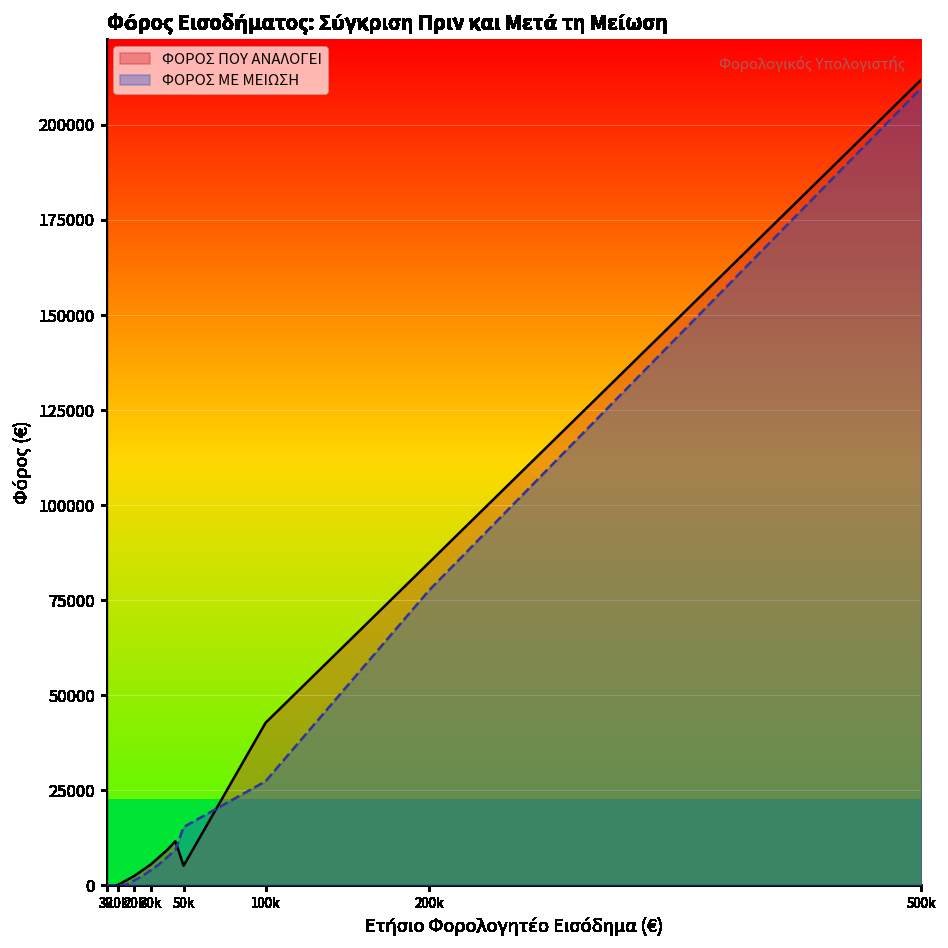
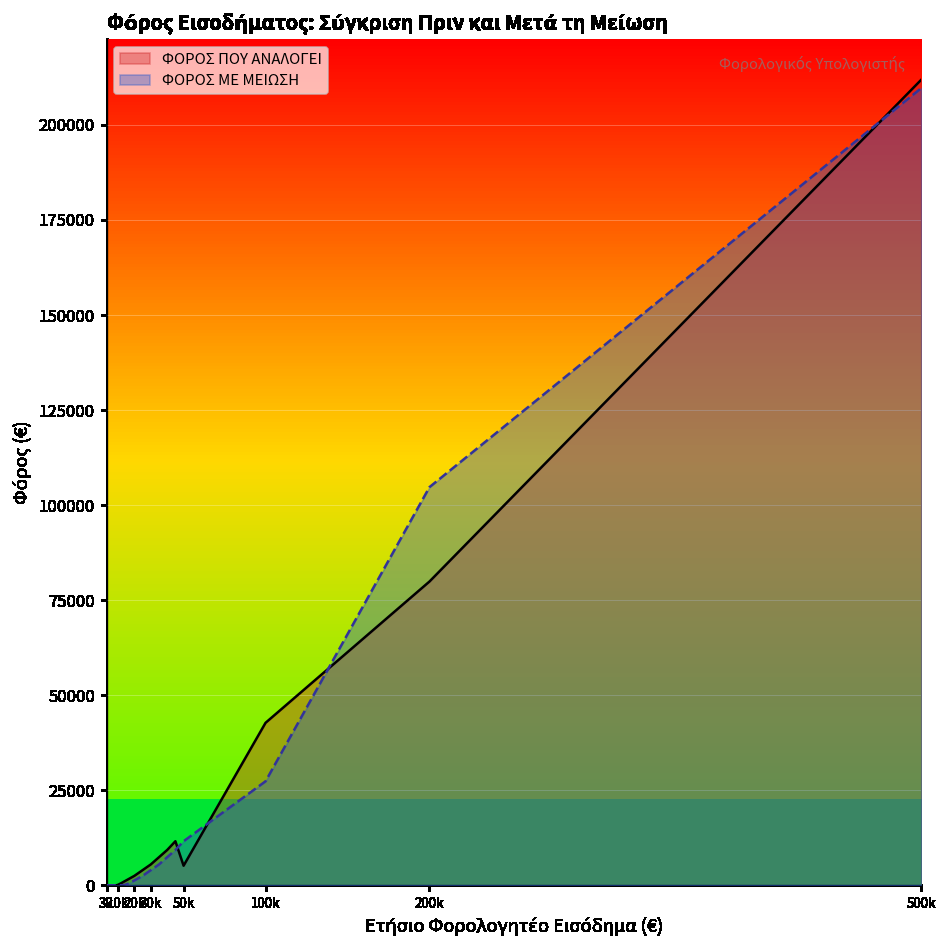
ΦΟΡΟΣ ΜΕ ΜΕΙΩΣΗ, 50k: 15000 -> 12000
ΦΟΡΟΣ ΠΟΥ ΑΝΑΛΟΓΕΙ, 200k: 85000 -> 80000
ΦΟΡΟΣ ΜΕ ΜΕΙΩΣΗ, 200k: 78000 -> 105000
